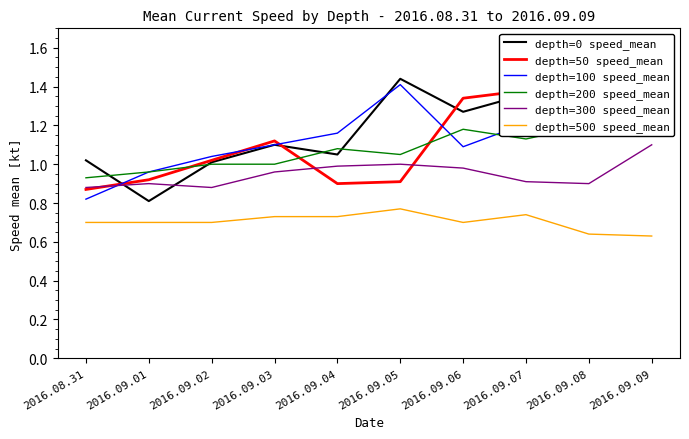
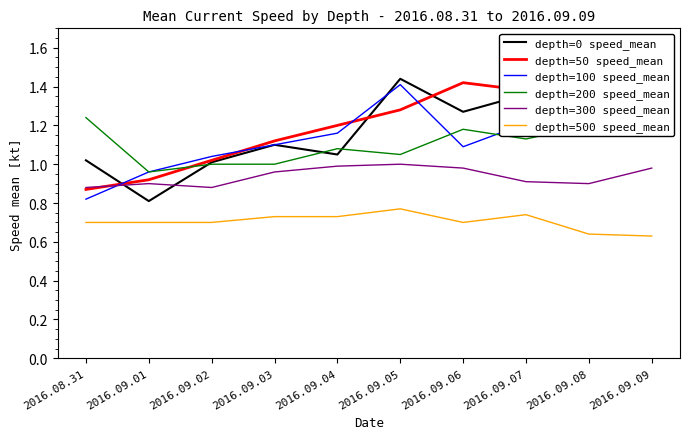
depth=200 speed_mean, 2016.08.31: 0.93 -> 1.24
depth=50 speed_mean, 2016.09.04: 0.9 -> 1.2
depth=50 speed_mean, 2016.09.05: 0.91 -> 1.28
depth=50 speed_mean, 2016.09.06: 1.34 -> 1.42
depth=300 speed_mean, 2016.09.09: 1.10 -> 0.98
